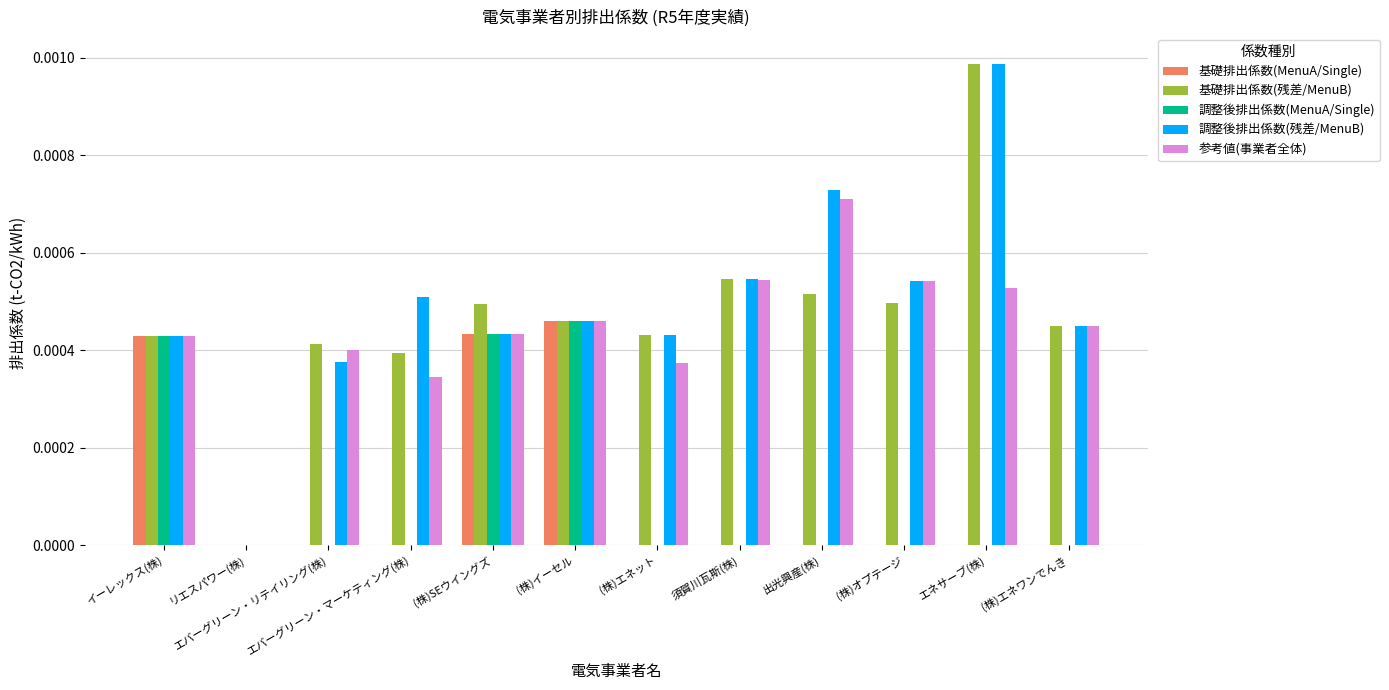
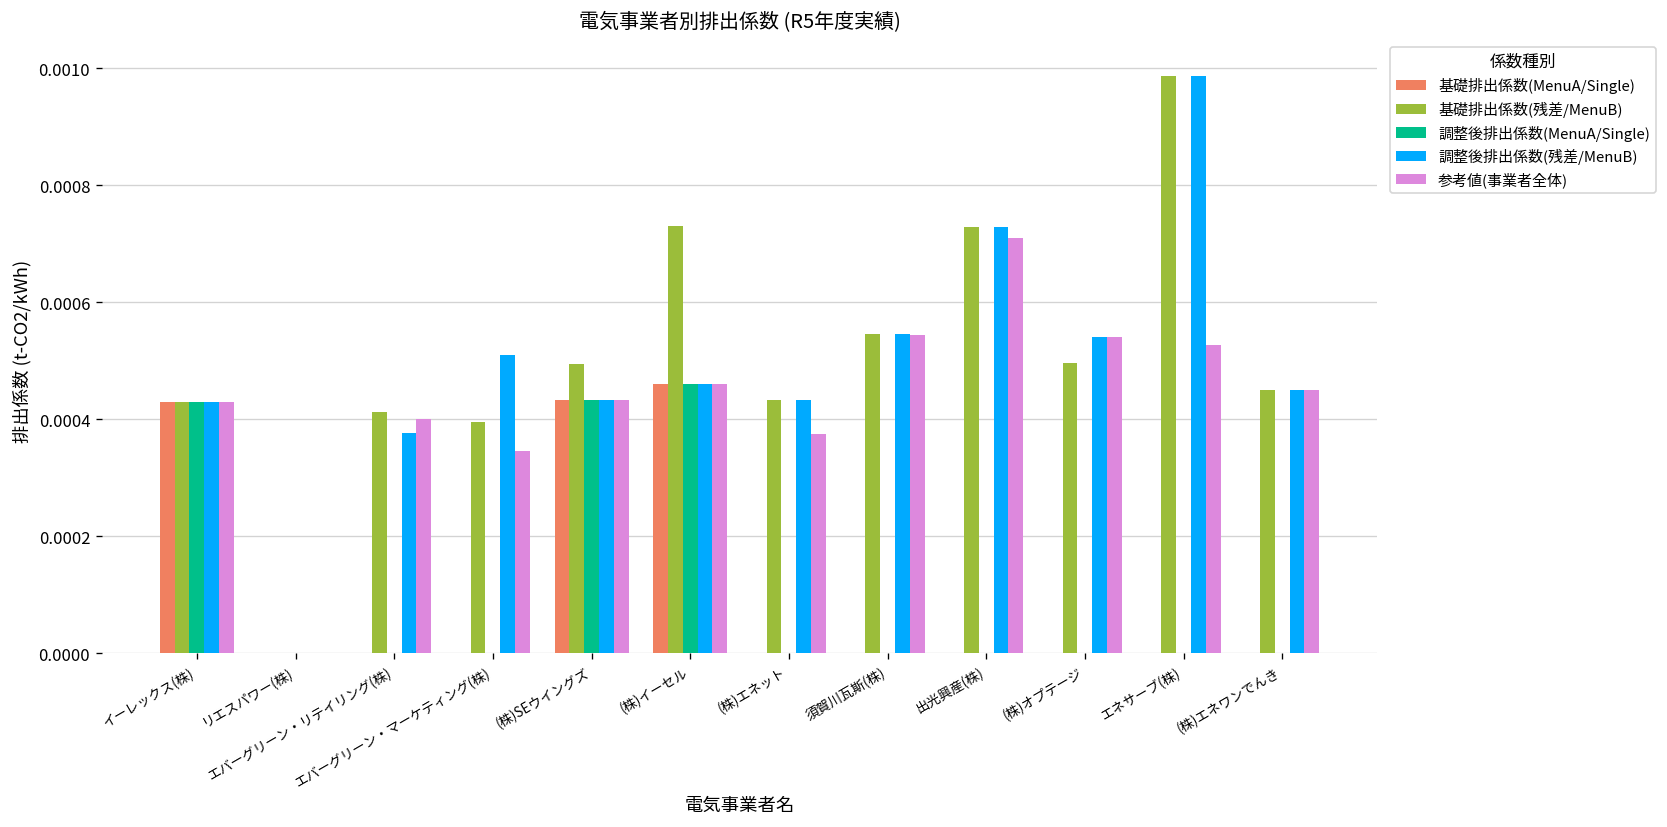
基礎排出係数(残差/MenuB), (株)イーセル: 0.00046 -> 0.00073
基礎排出係数(残差/MenuB), 出光興産(株): 0.00052 -> 0.00073
